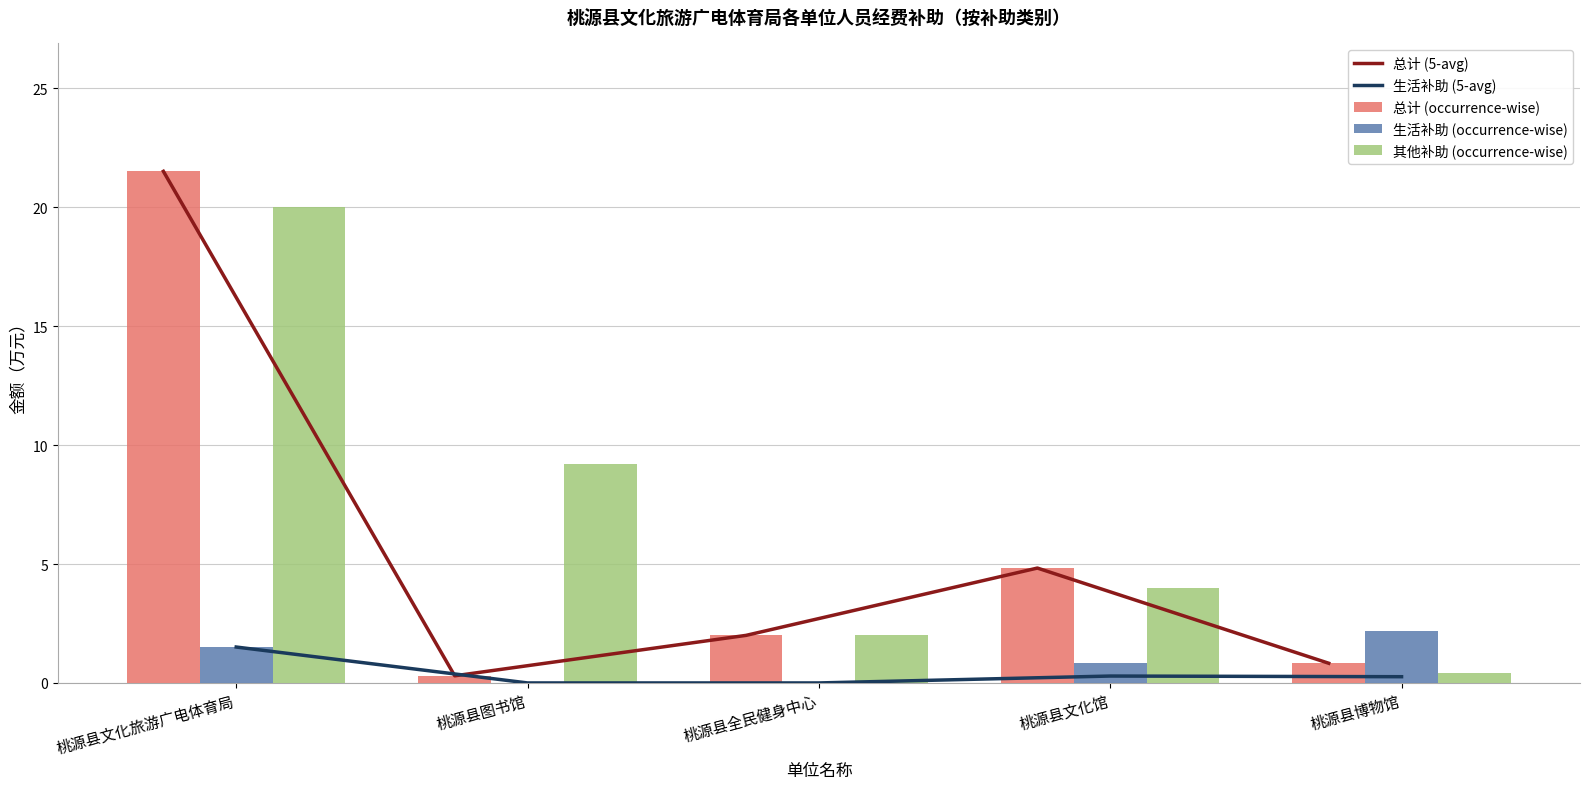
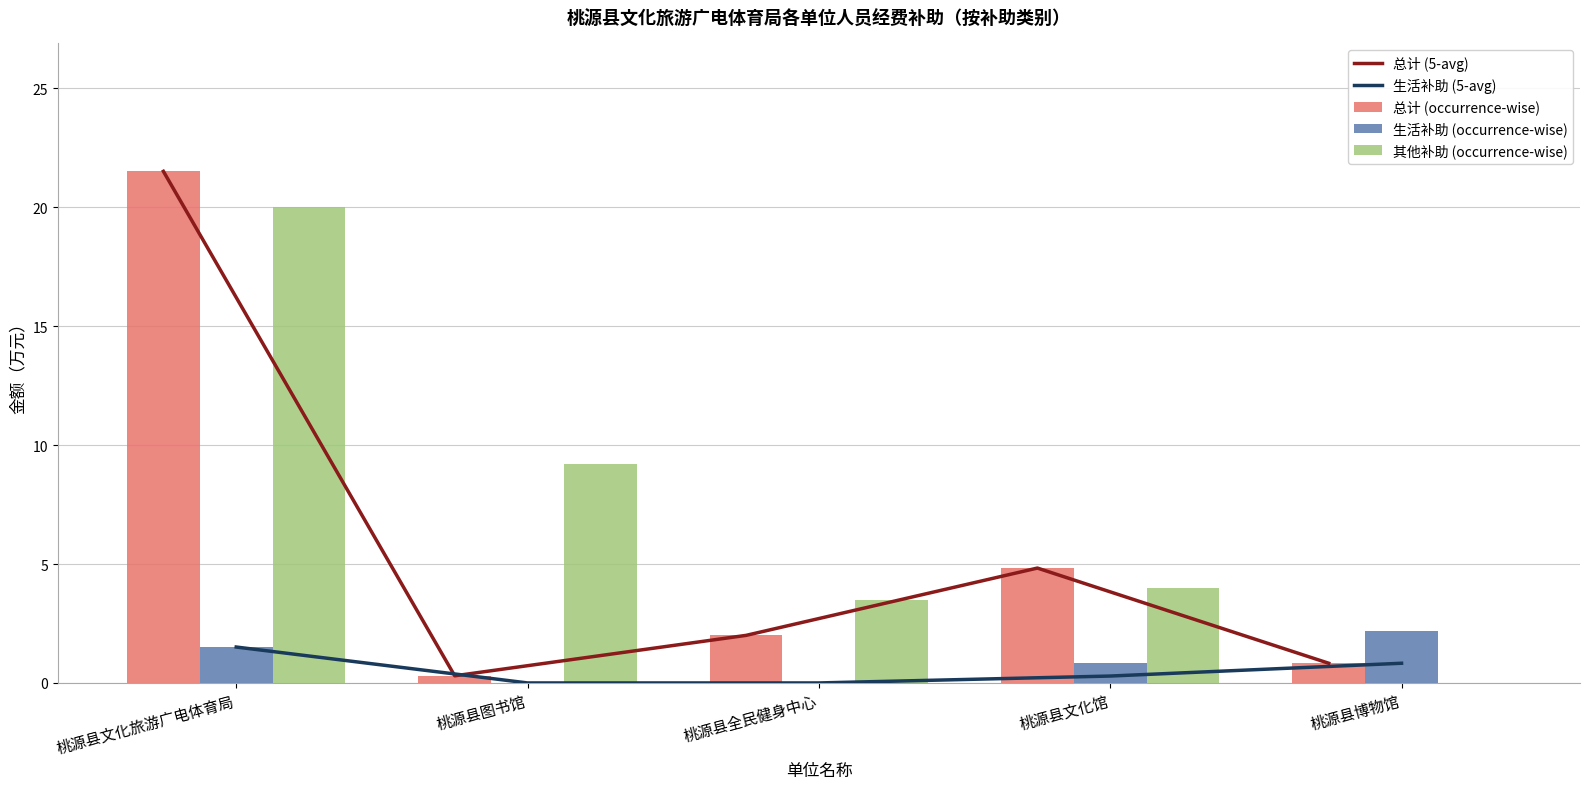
其他补助 (occurrence-wise), 桃源县全民健身中心: 2.0 -> 3.5
生活补助 (5-avg), 桃源县博物馆: 0.3 -> 0.8
其他补助 (occurrence-wise), 桃源县博物馆: 0.4 -> 0.0
